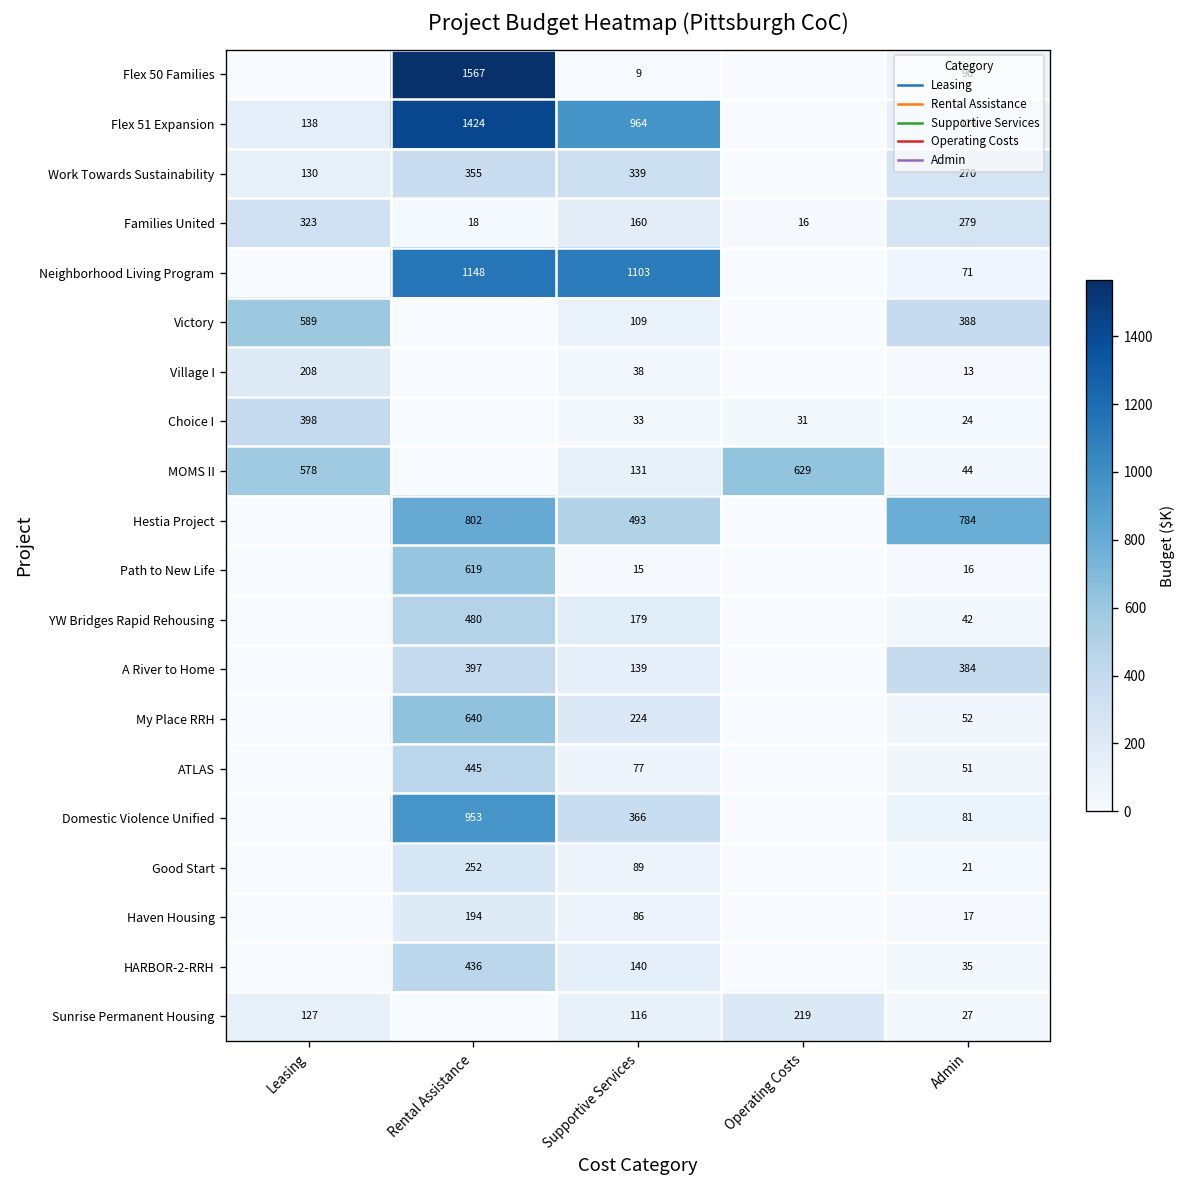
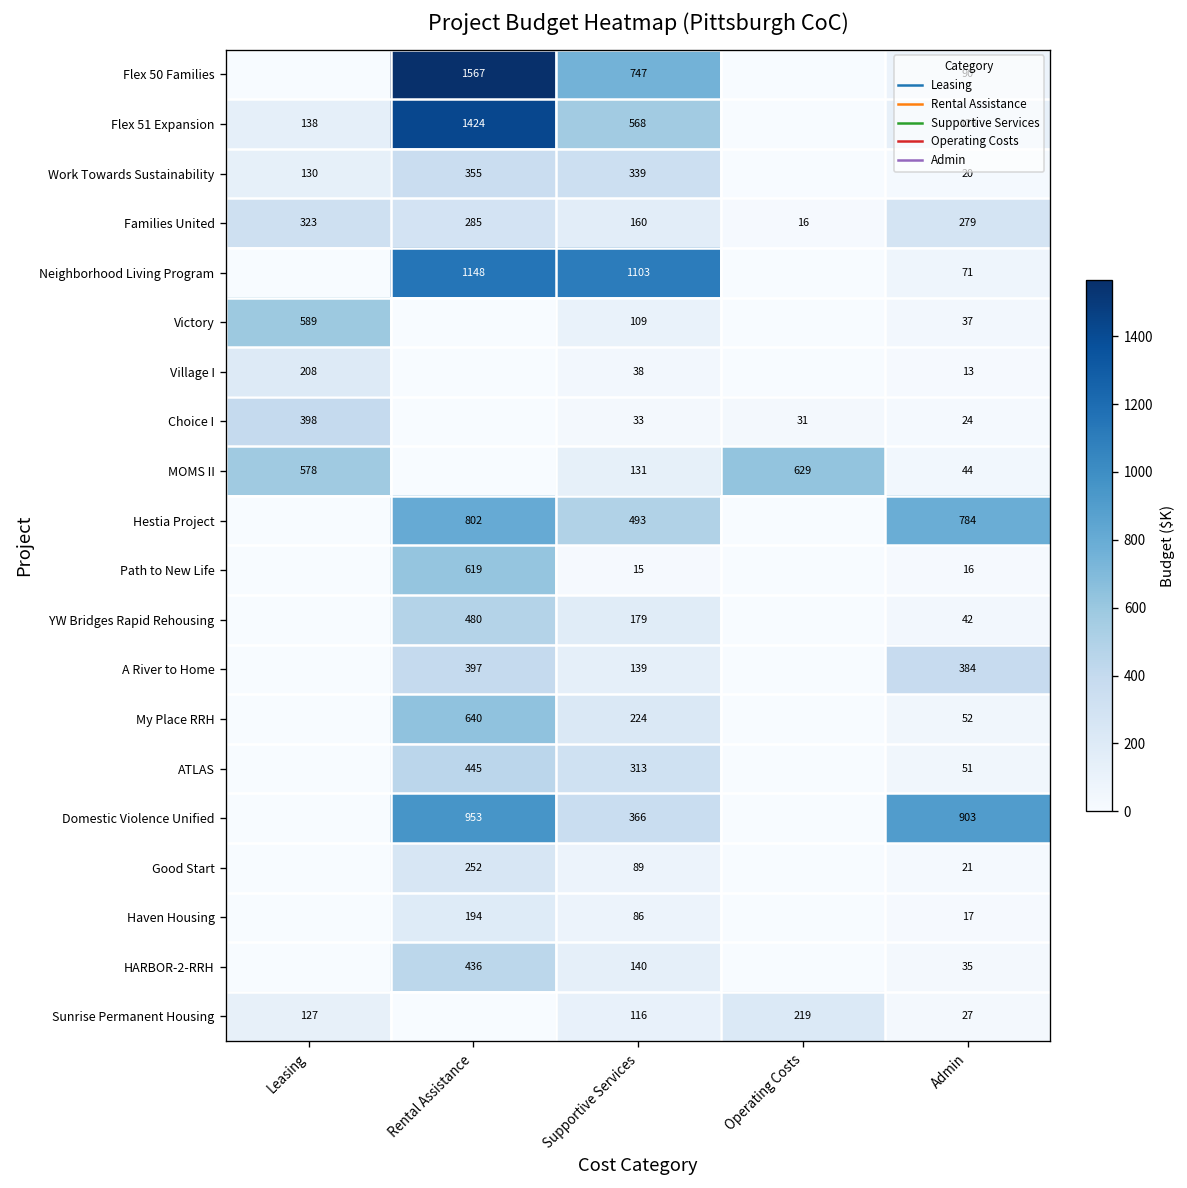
Flex 50 Families, Supportive Services: 9 -> 747
Flex 51 Expansion, Supportive Services: 964 -> 568
Work Towards Sustainability, Admin: 270 -> 20
Families United, Rental Assistance: 18 -> 285
Victory, Admin: 388 -> 37
ATLAS, Supportive Services: 77 -> 313
Domestic Violence Unified, Admin: 81 -> 903
